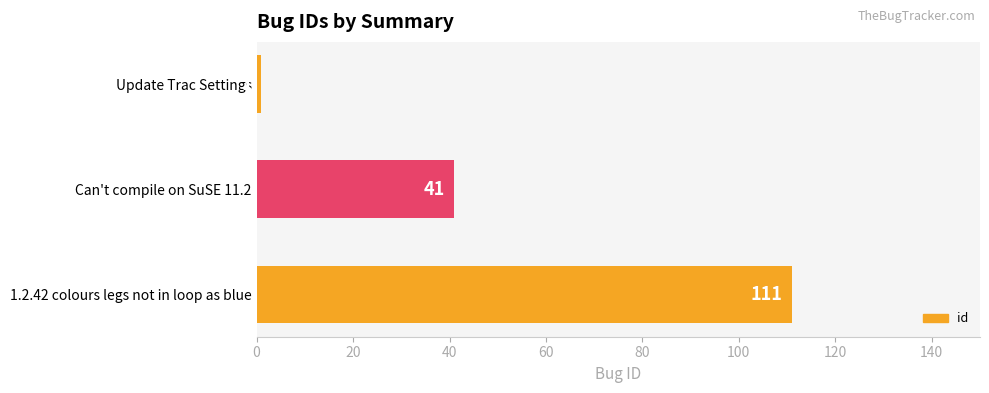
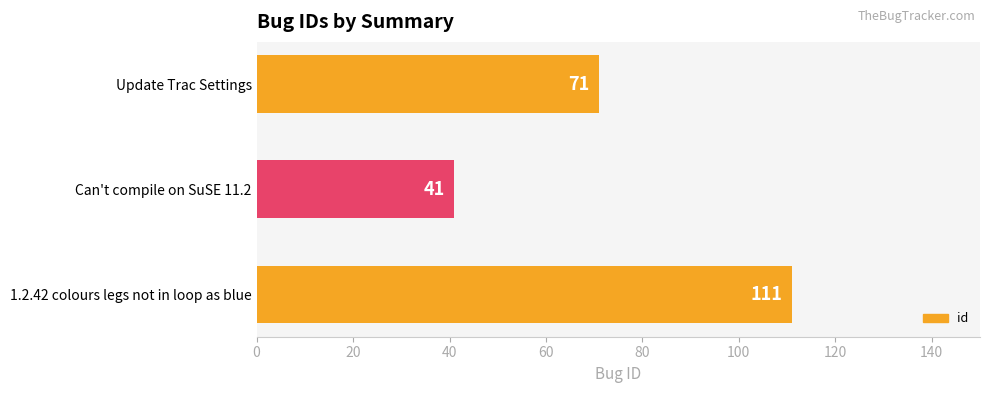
Update Trac Settings: 1 -> 71
